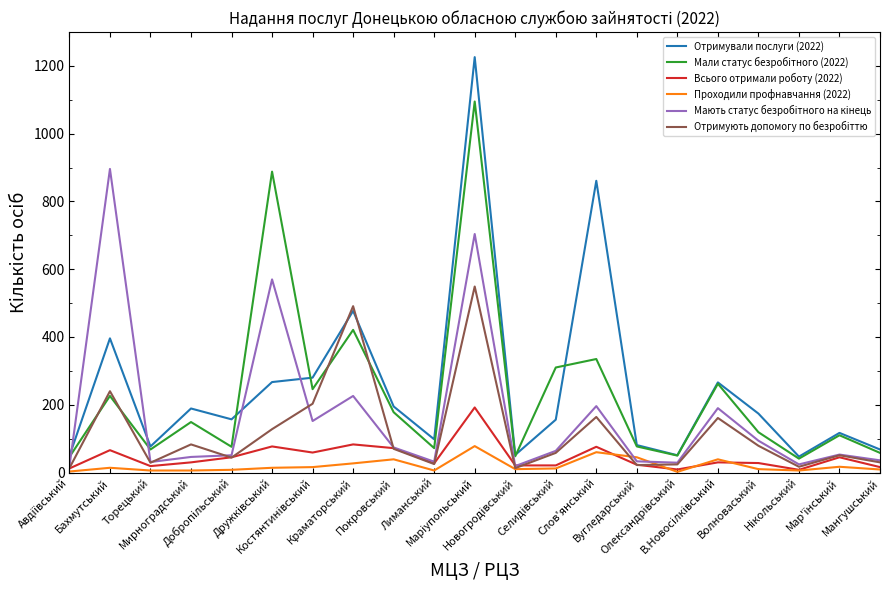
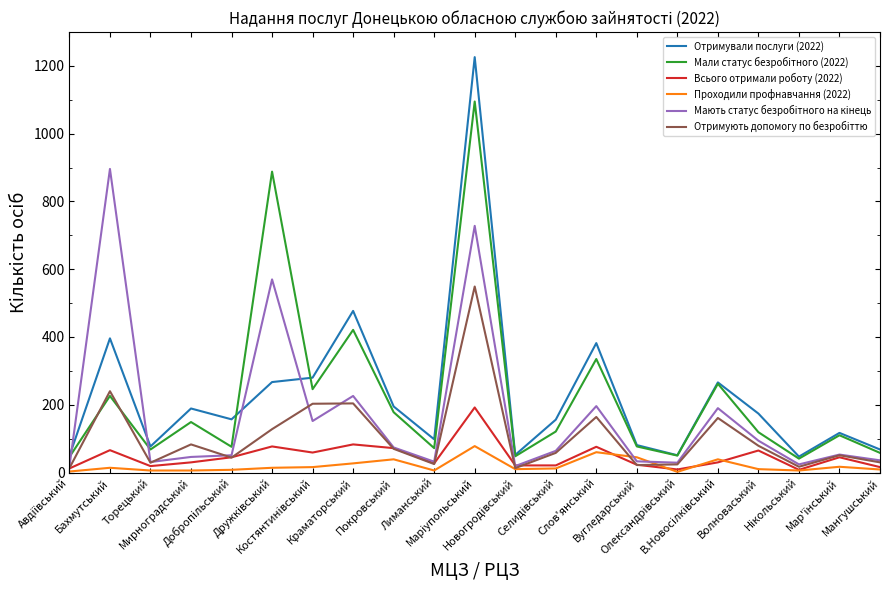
Отримують допомогу по безробіттю, Краматорський: 490 -> 200
Мають статус безробітного на кінець, Маріупольський: 700 -> 730
Мали статус безробітного (2022), Селидівський: 310 -> 120
Отримували послуги (2022), Слов'янський: 860 -> 380
Всього отримали роботу (2022), Волноваський: 30 -> 70
